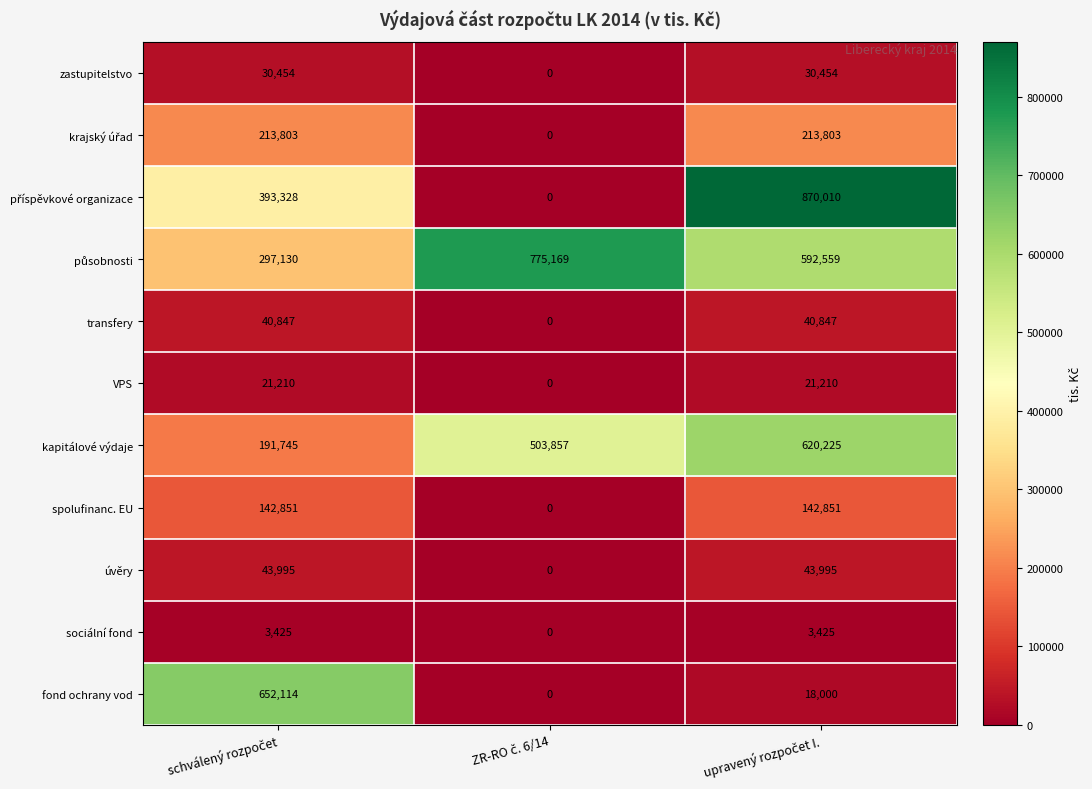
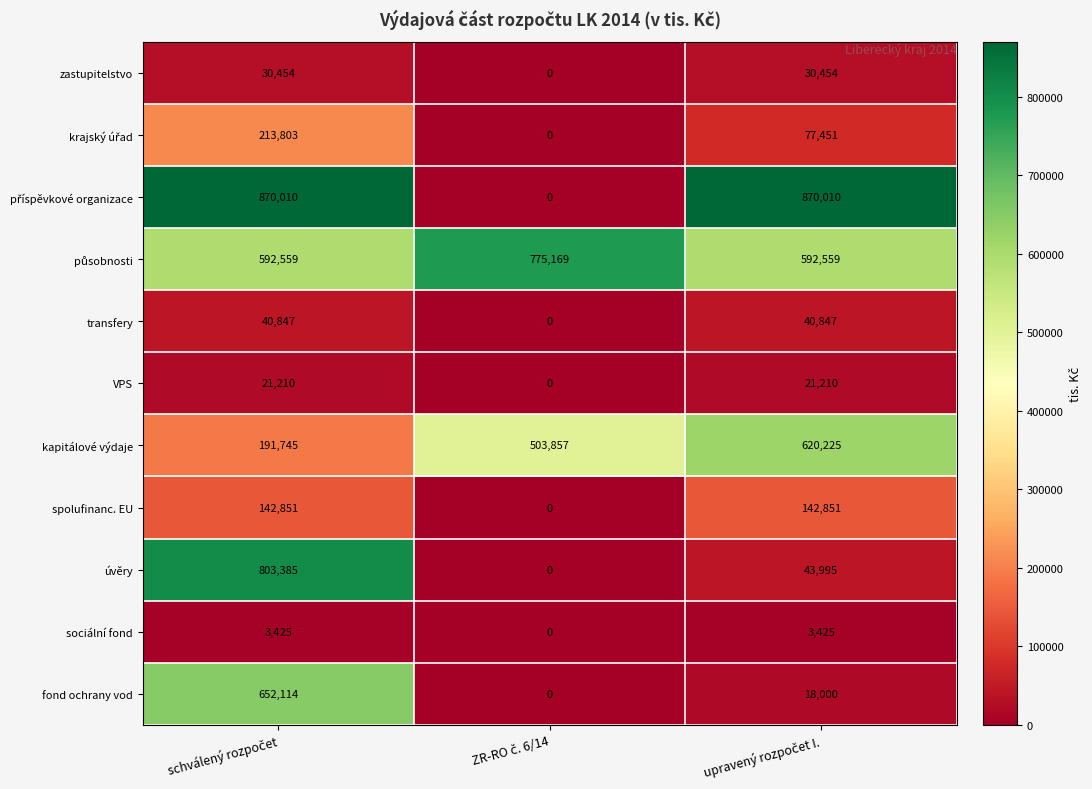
krajský úřad, upravený rozpočet I.: 213,803 -> 77,451
příspěvkové organizace, schválený rozpočet: 393,328 -> 870,010
působnosti, schválený rozpočet: 297,130 -> 592,559
úvěry, schválený rozpočet: 43,995 -> 803,385
